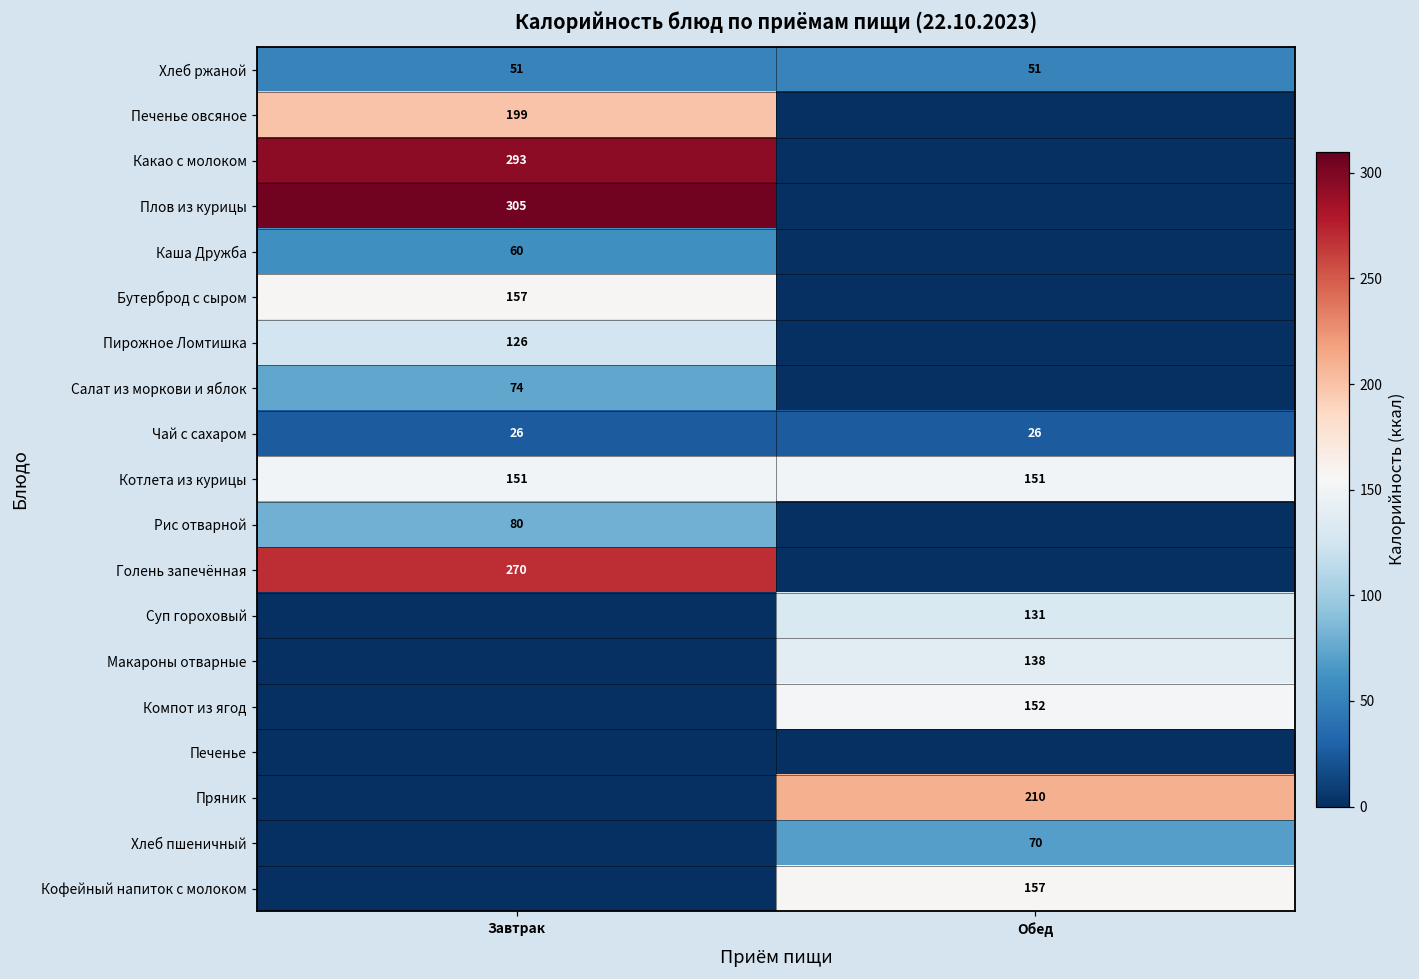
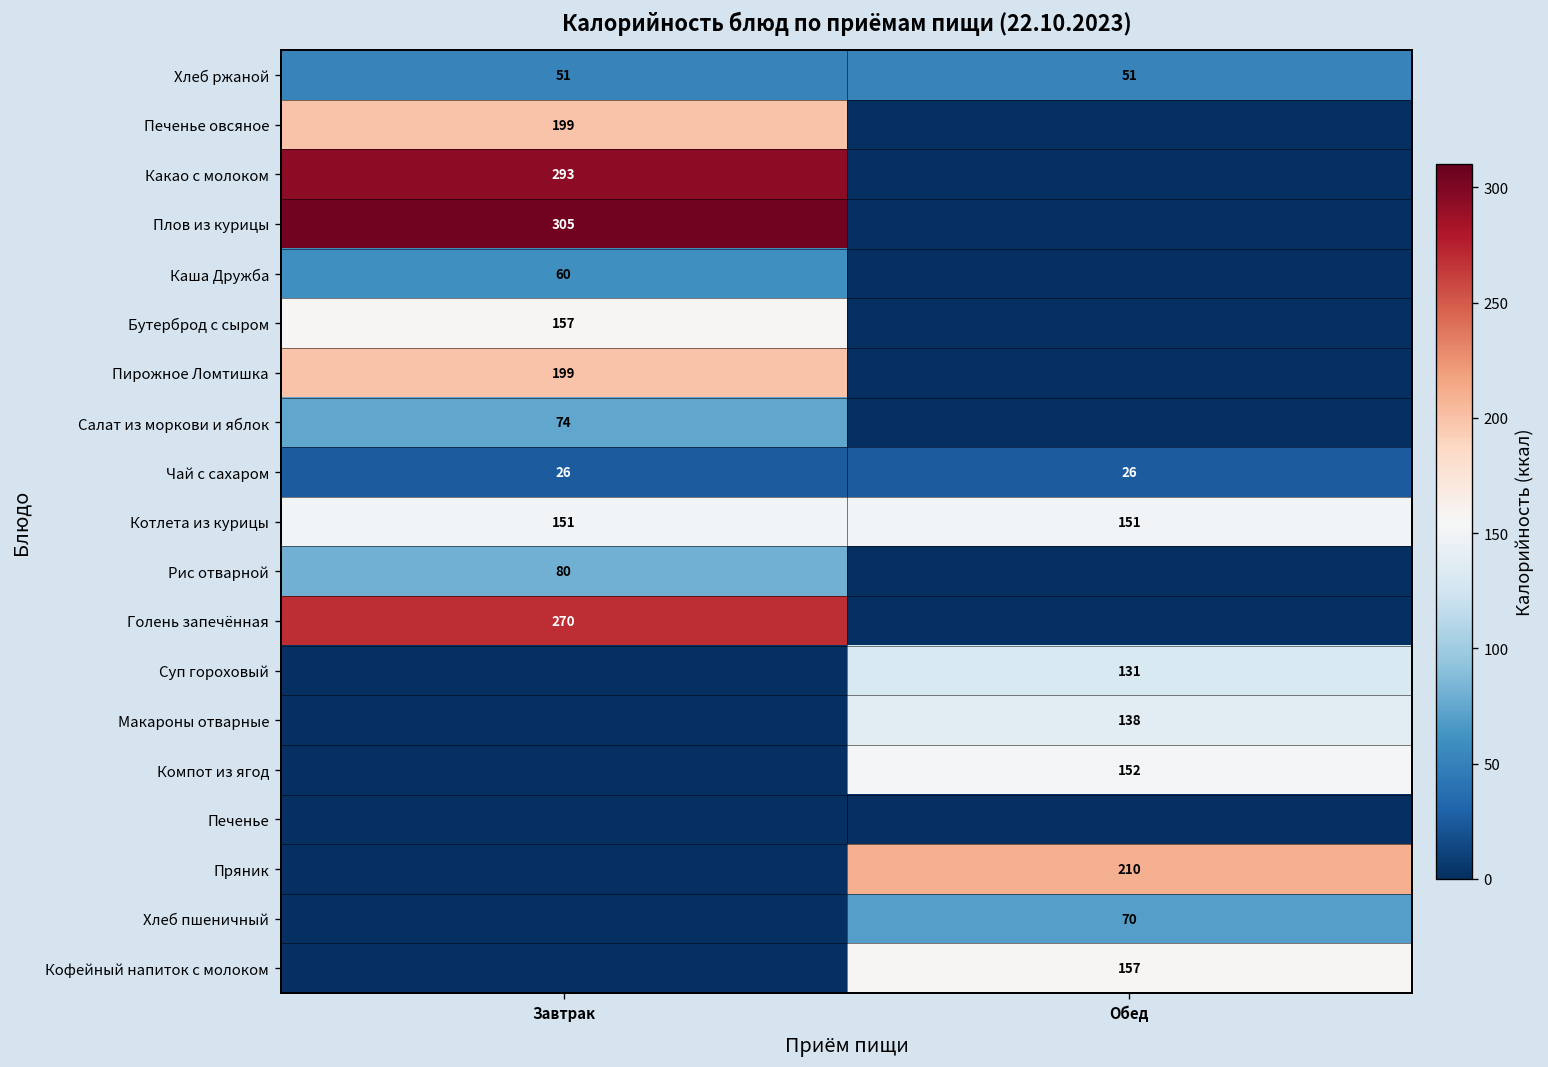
Пирожное Ломтишка, Завтрак: 126 -> 199
